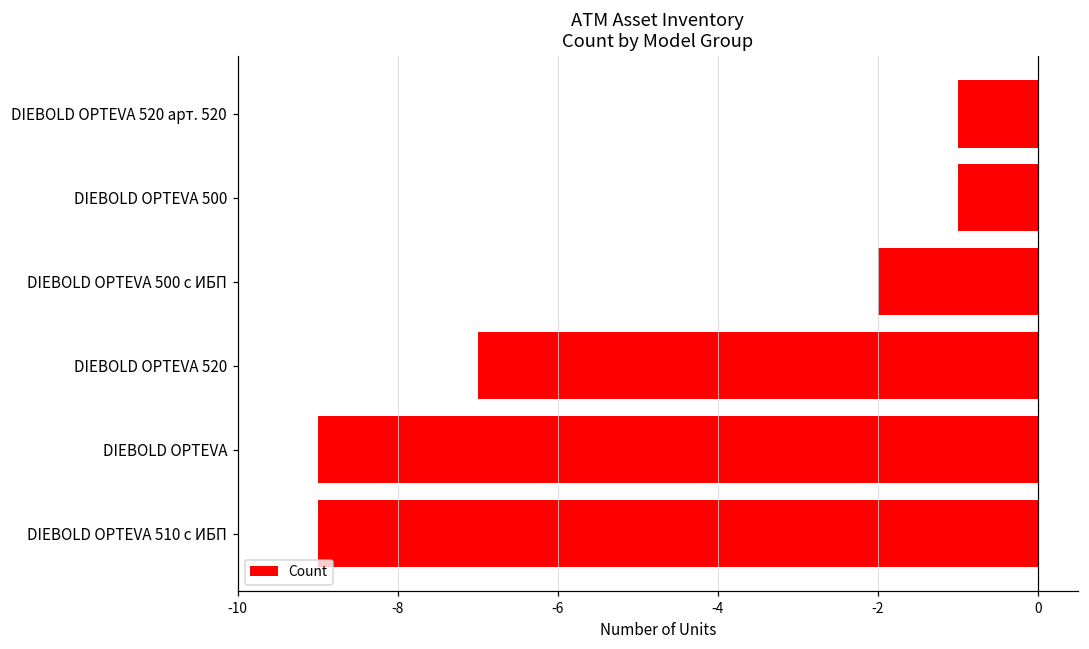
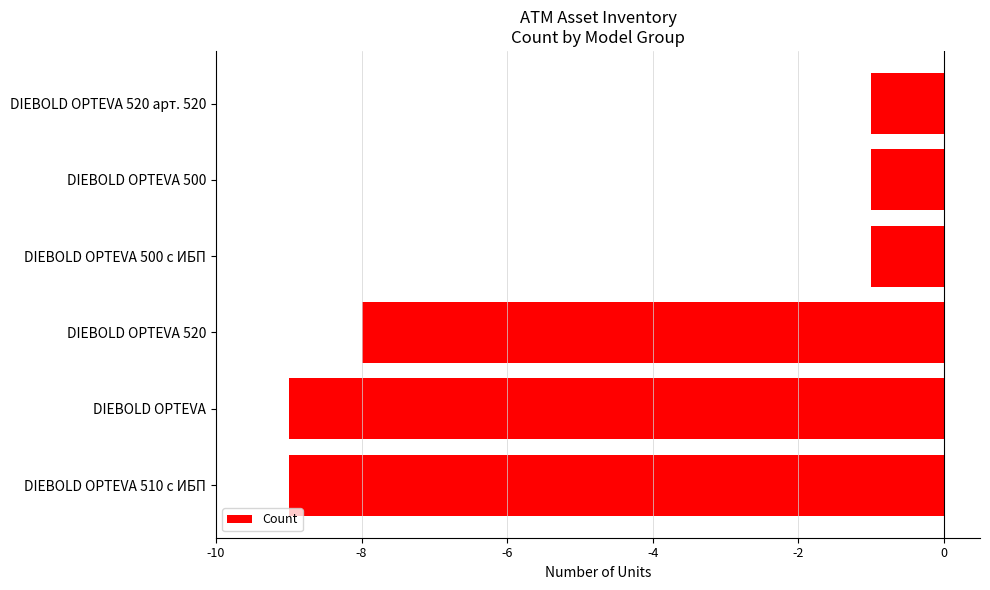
DIEBOLD OPTEVA 500 с ИБП: -2.0 -> -1.0
DIEBOLD OPTEVA 520: -7.0 -> -8.0
